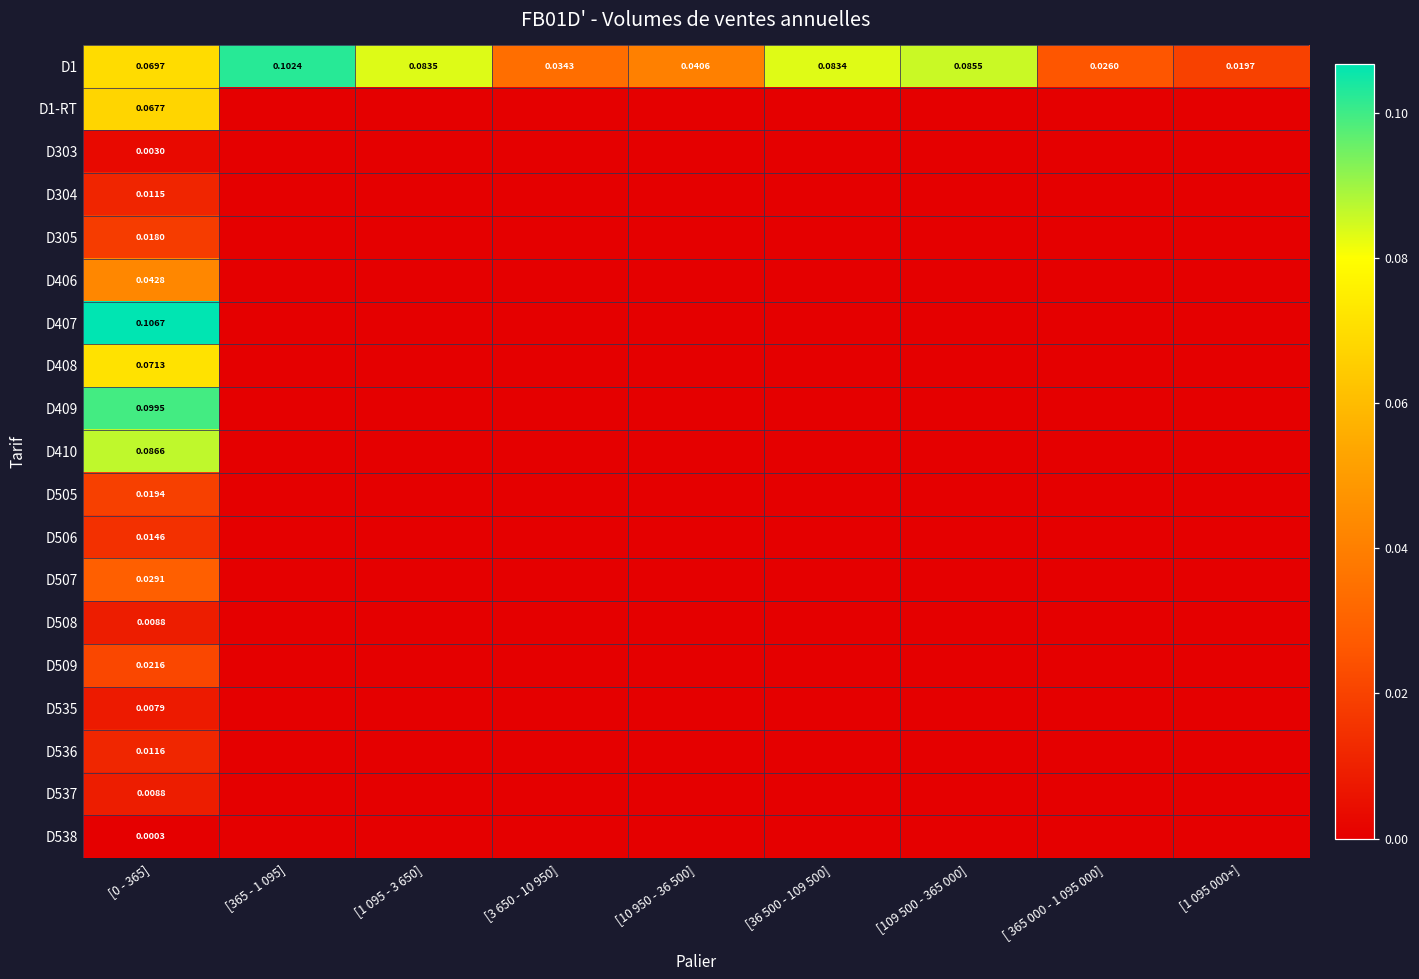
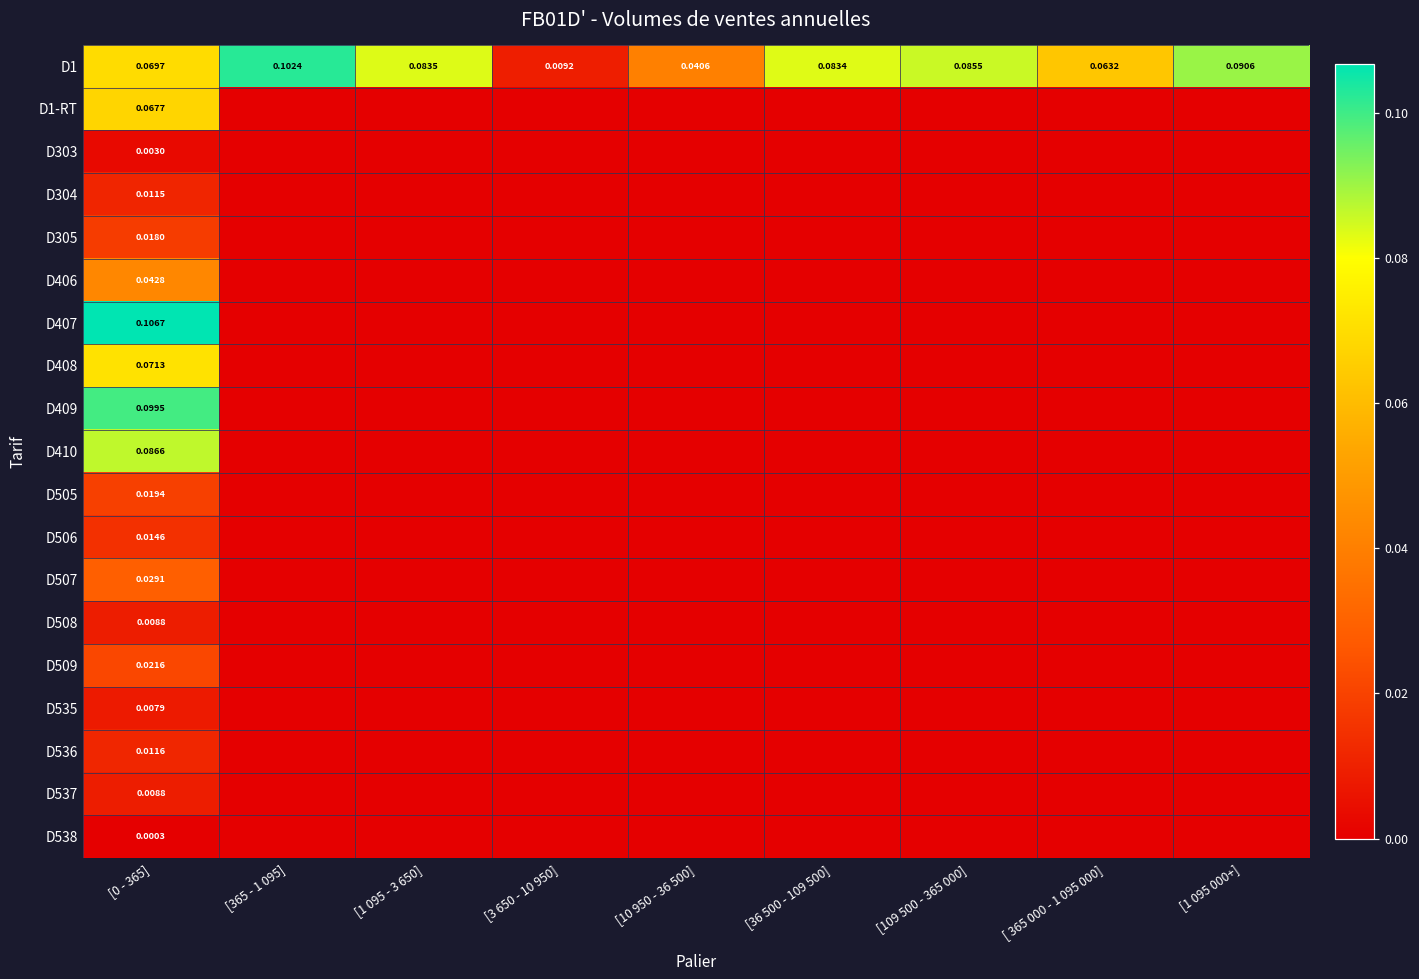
D1, [3 650 - 10 950]: 0.0343 -> 0.0092
D1, [ 365 000 - 1 095 000]: 0.0260 -> 0.0632
D1, [1 095 000+]: 0.0197 -> 0.0906
